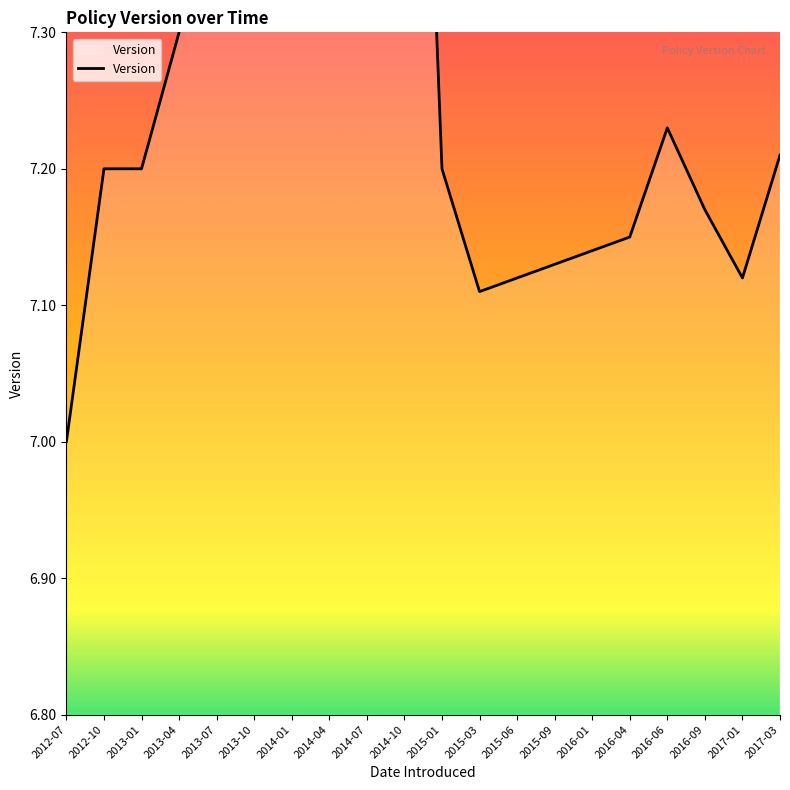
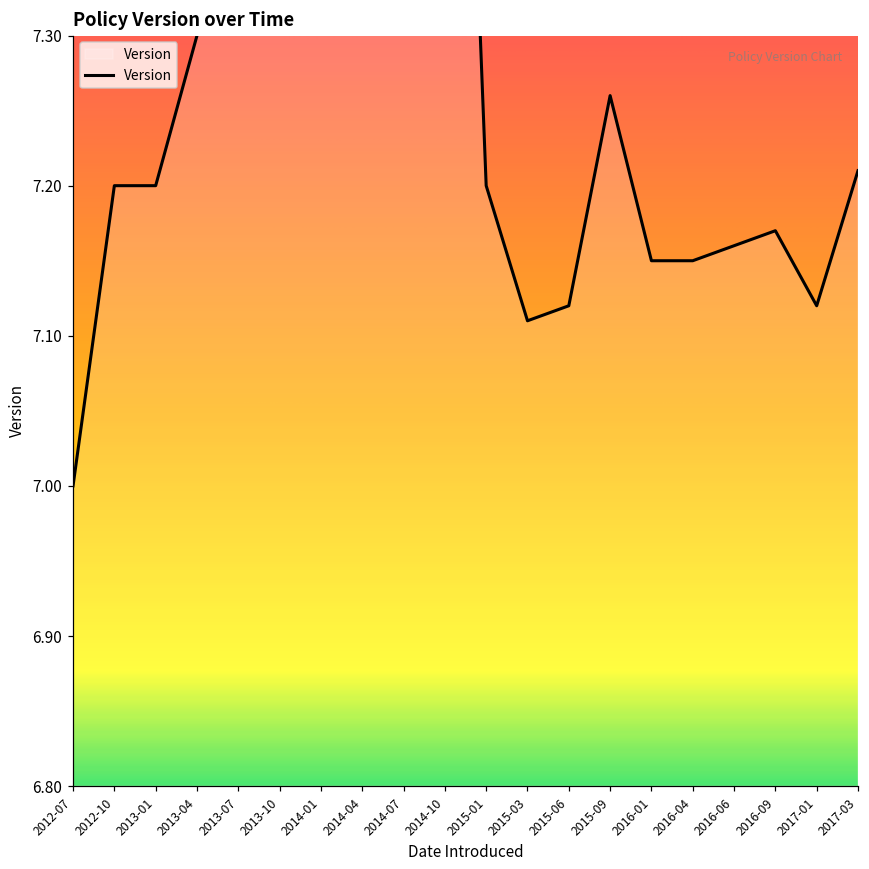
2015-09: 7.13 -> 7.26
2016-01: 7.14 -> 7.15
2016-06: 7.23 -> 7.16
